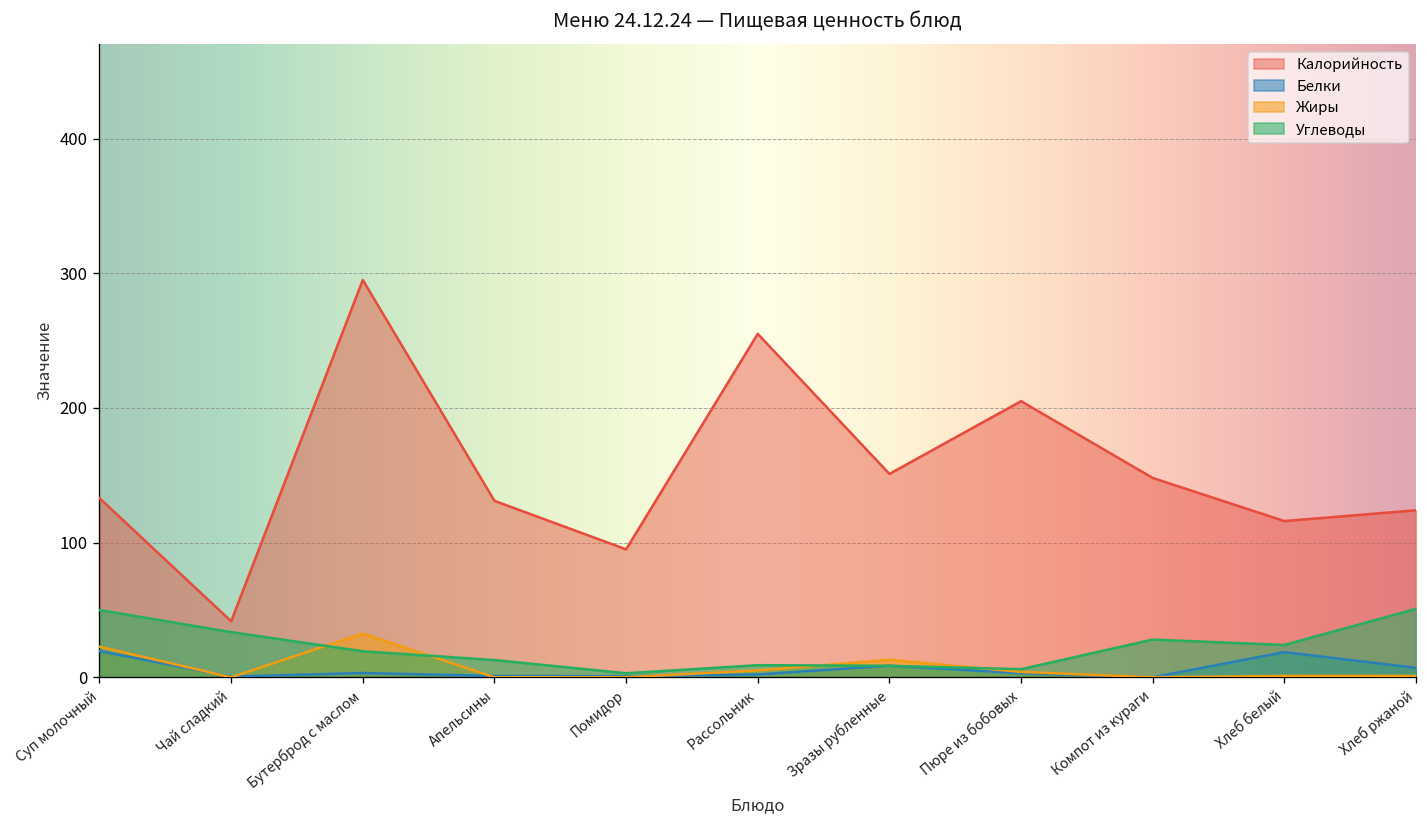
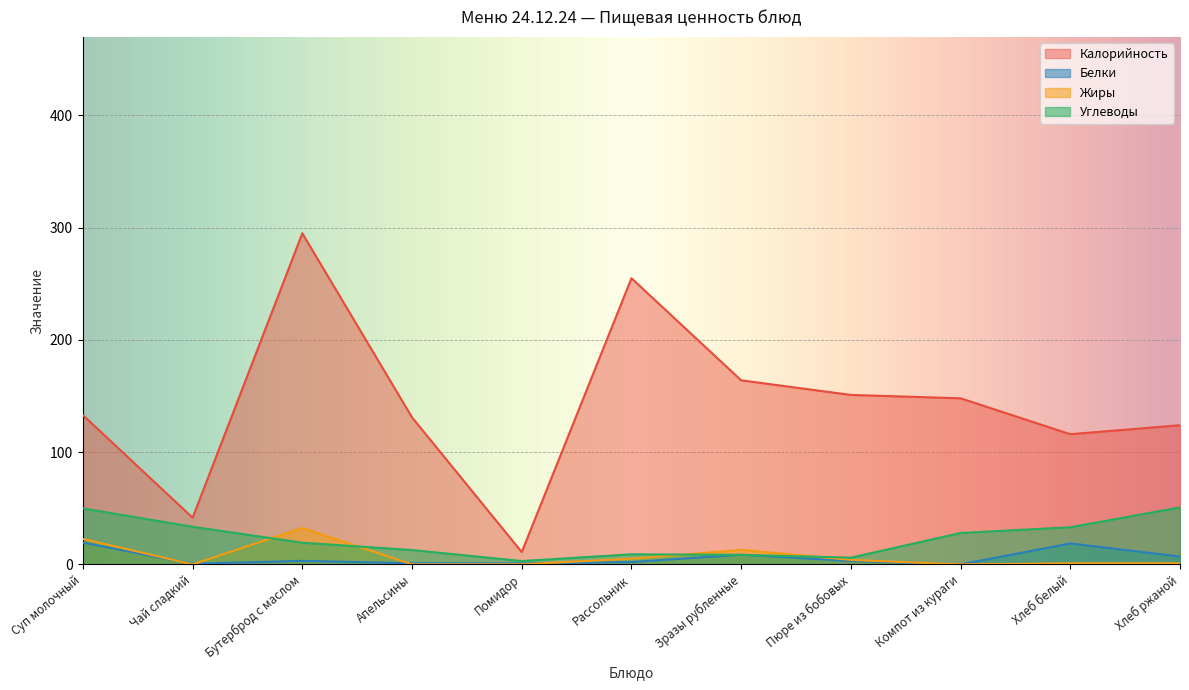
Калорийность, Помидор: 95 -> 11
Калорийность, Зразы рубленные: 151 -> 164
Калорийность, Пюре из бобовых: 205 -> 151
Углеводы, Хлеб белый: 24 -> 33
